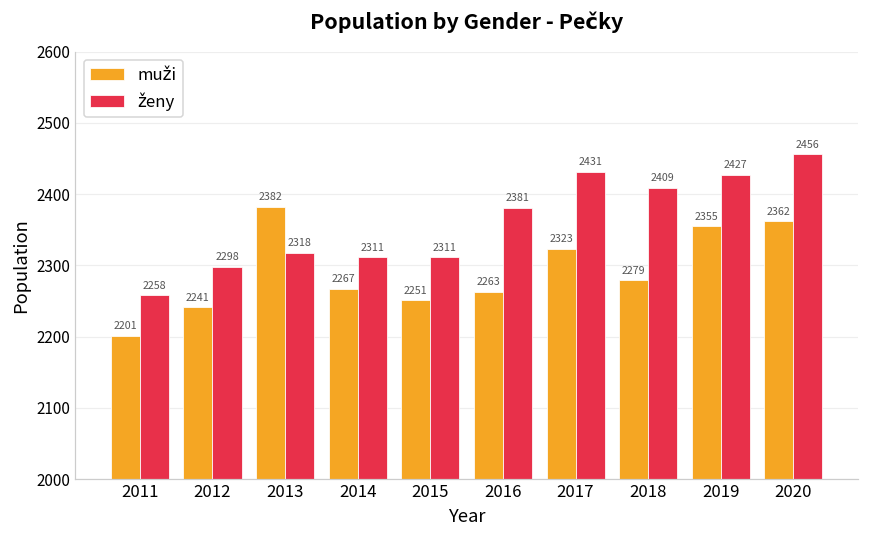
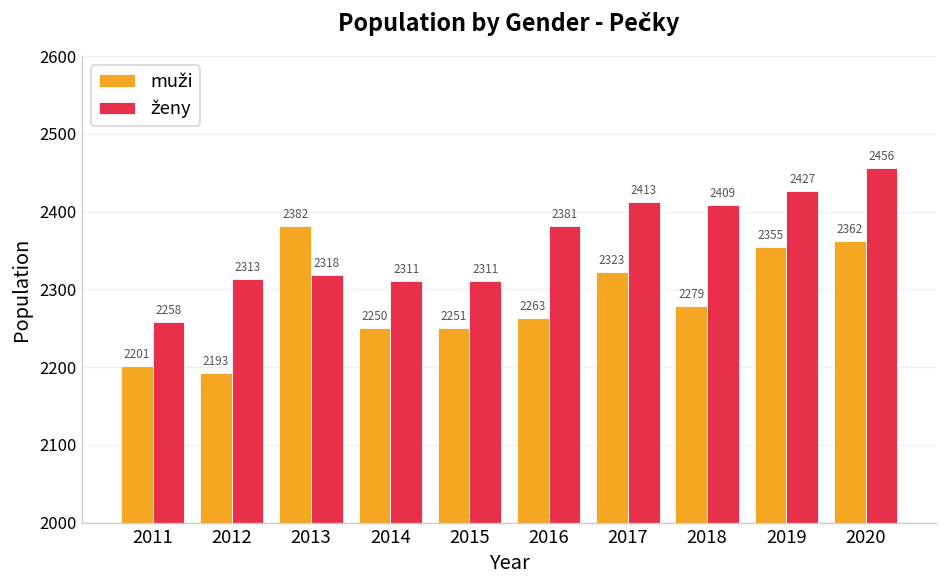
muži, 2012: 2241 -> 2193
ženy, 2012: 2298 -> 2313
muži, 2014: 2267 -> 2250
ženy, 2017: 2431 -> 2413
